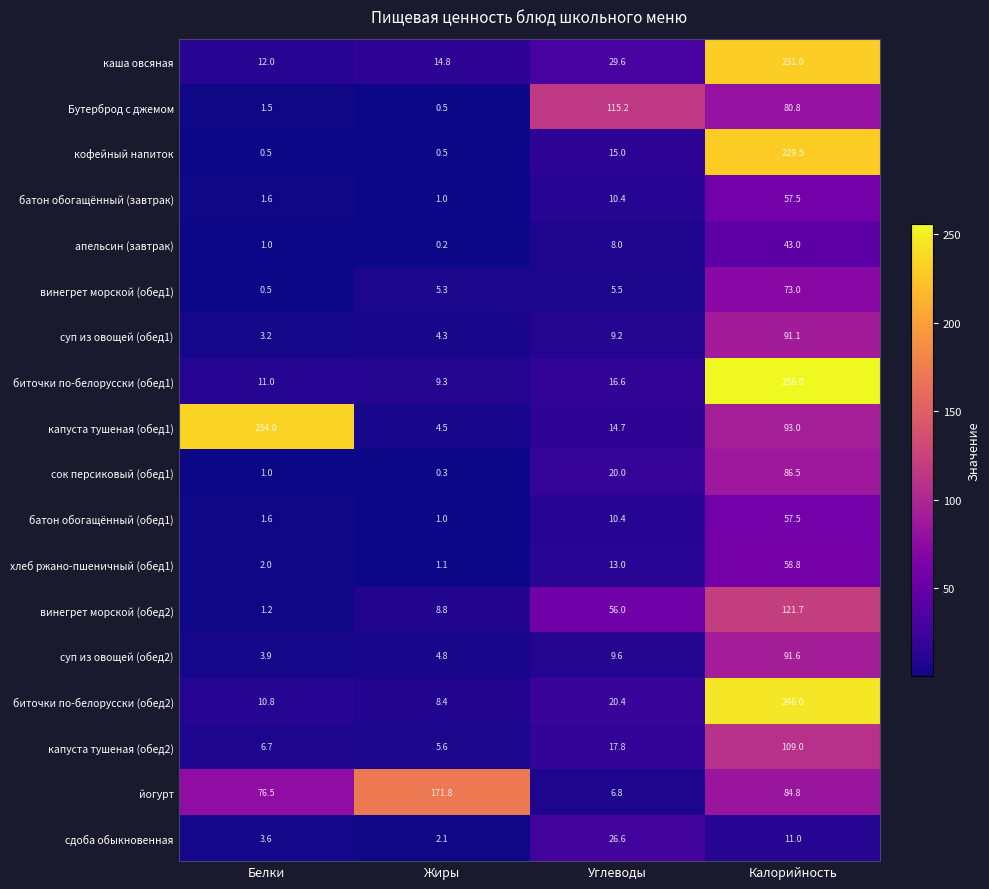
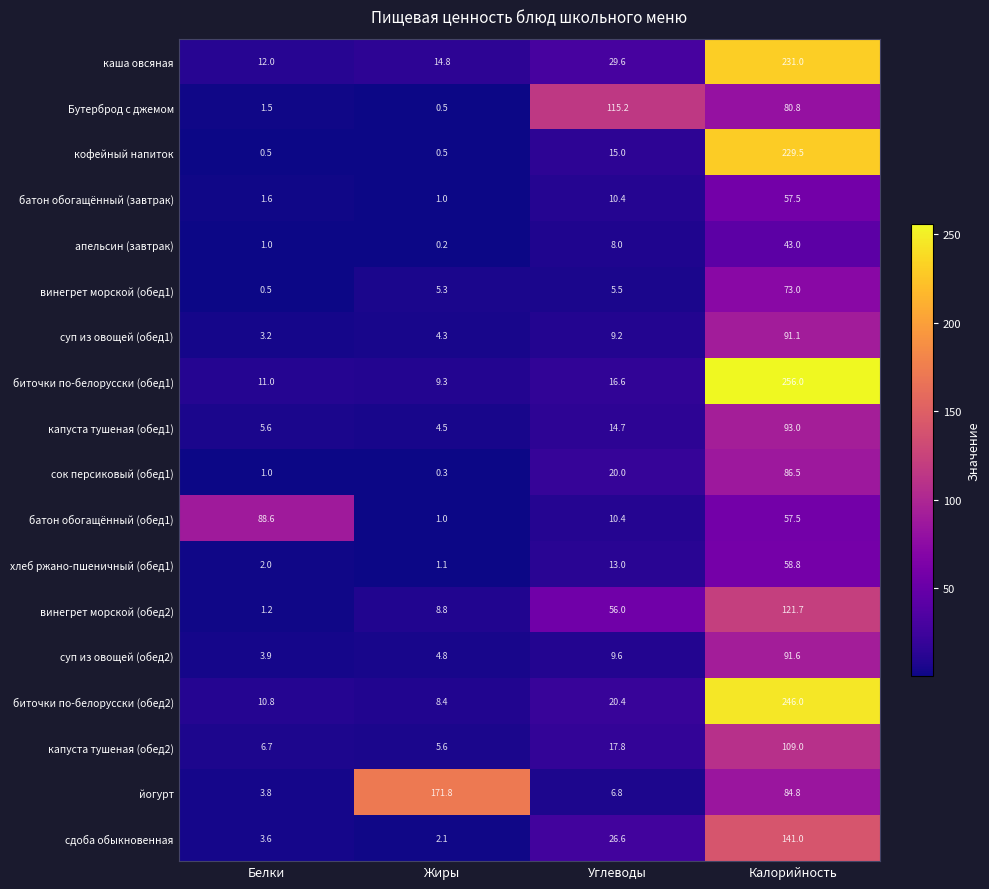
капуста тушеная (обед1), Белки: 234.0 -> 5.6
батон обогащённый (обед1), Белки: 1.6 -> 88.6
йогурт, Белки: 76.5 -> 3.8
сдоба обыкновенная, Калорийность: 11.0 -> 141.0
